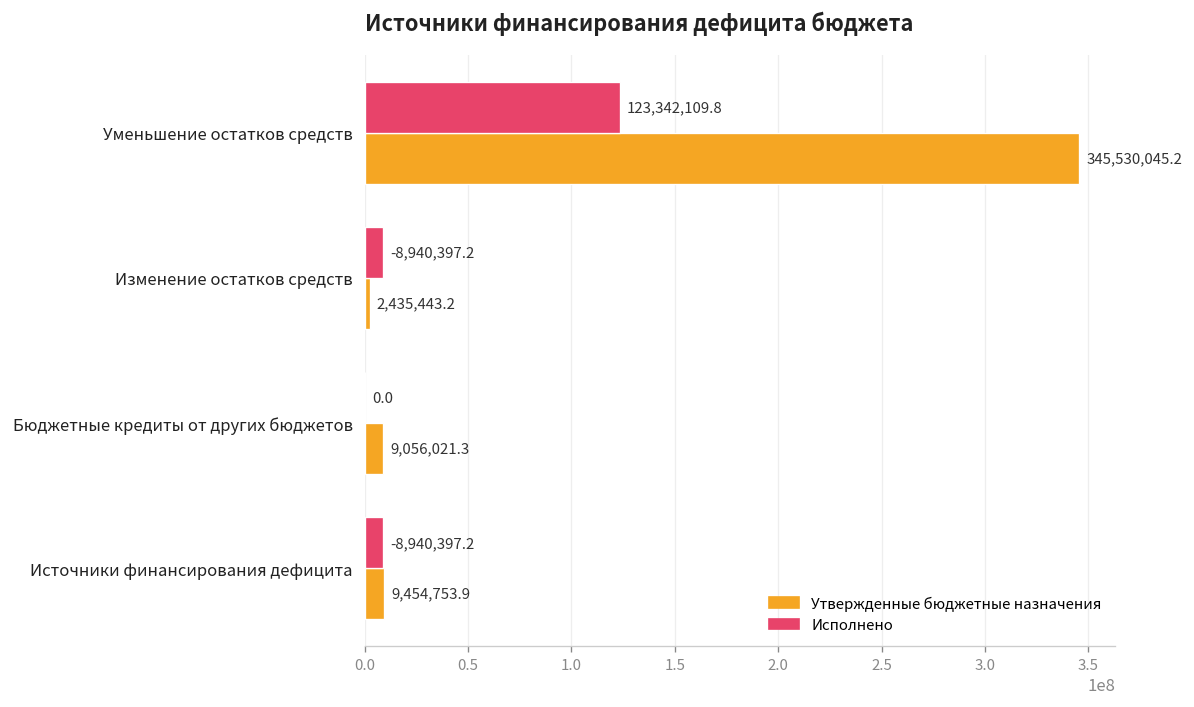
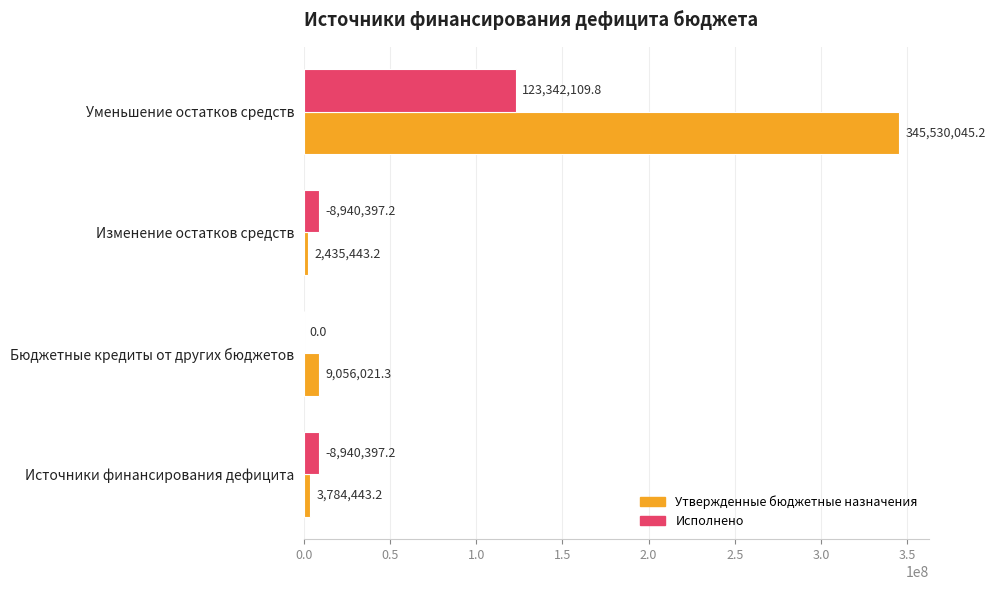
Утвержденные бюджетные назначения, Источники финансирования дефицита: 9,454,753.9 -> 3,784,443.2
